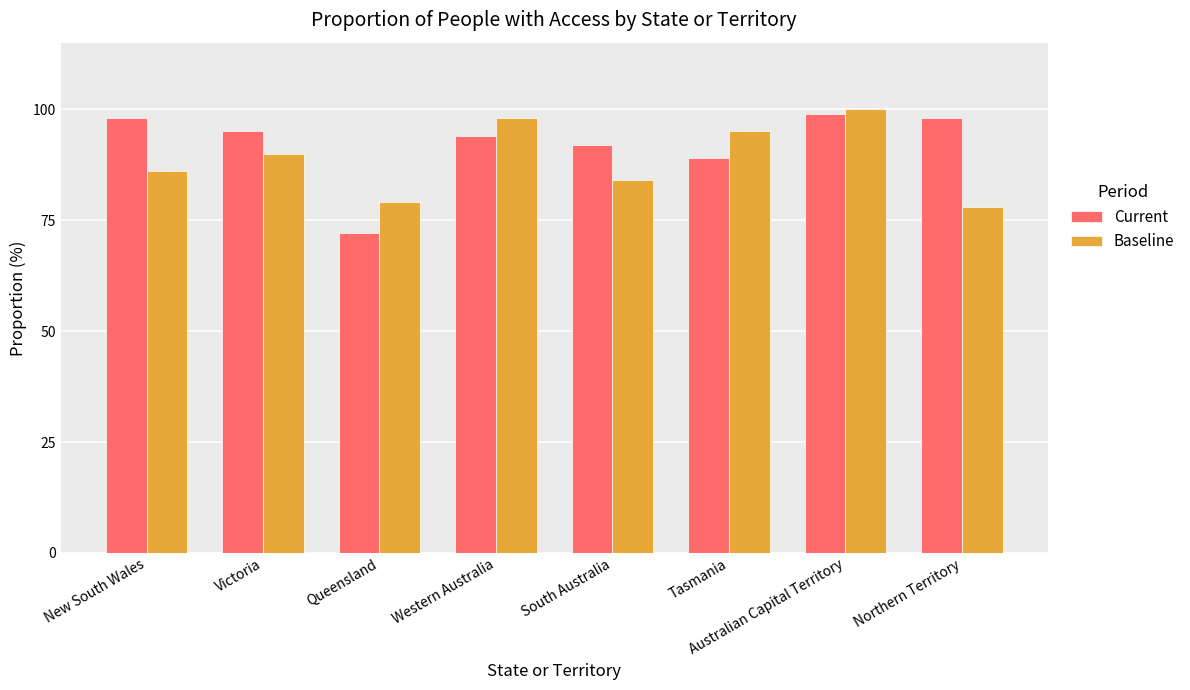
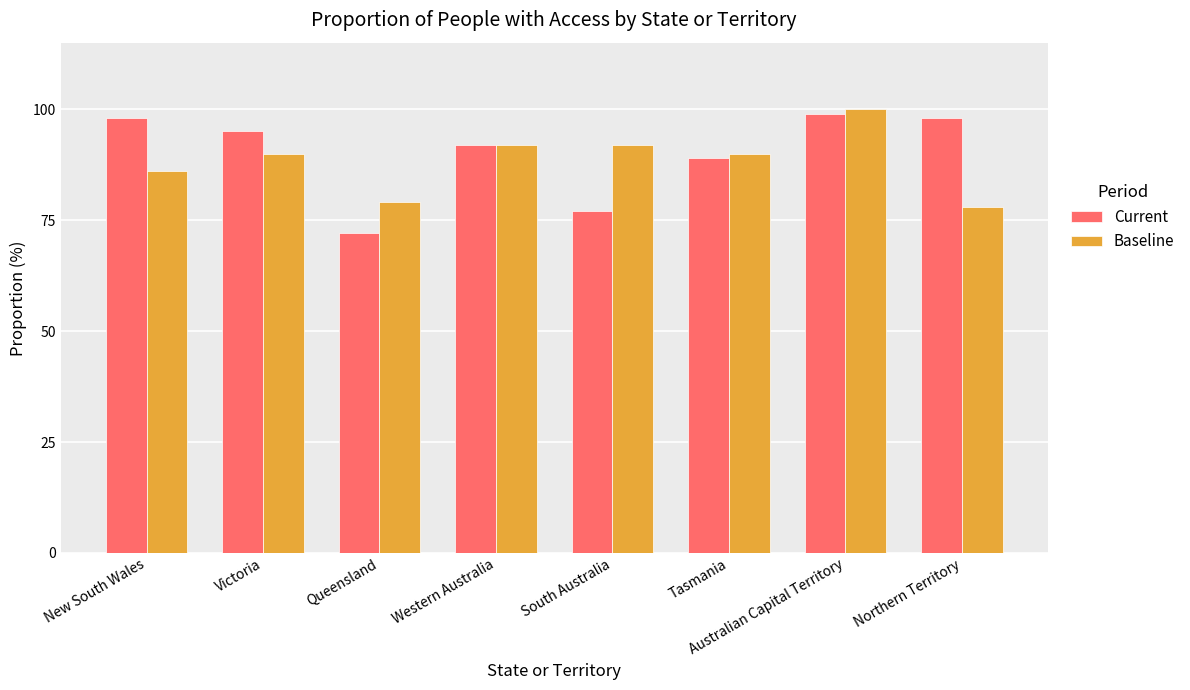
Current, Western Australia: 94 -> 92
Baseline, Western Australia: 98 -> 92
Current, South Australia: 92 -> 77
Baseline, South Australia: 84 -> 92
Baseline, Tasmania: 95 -> 90
